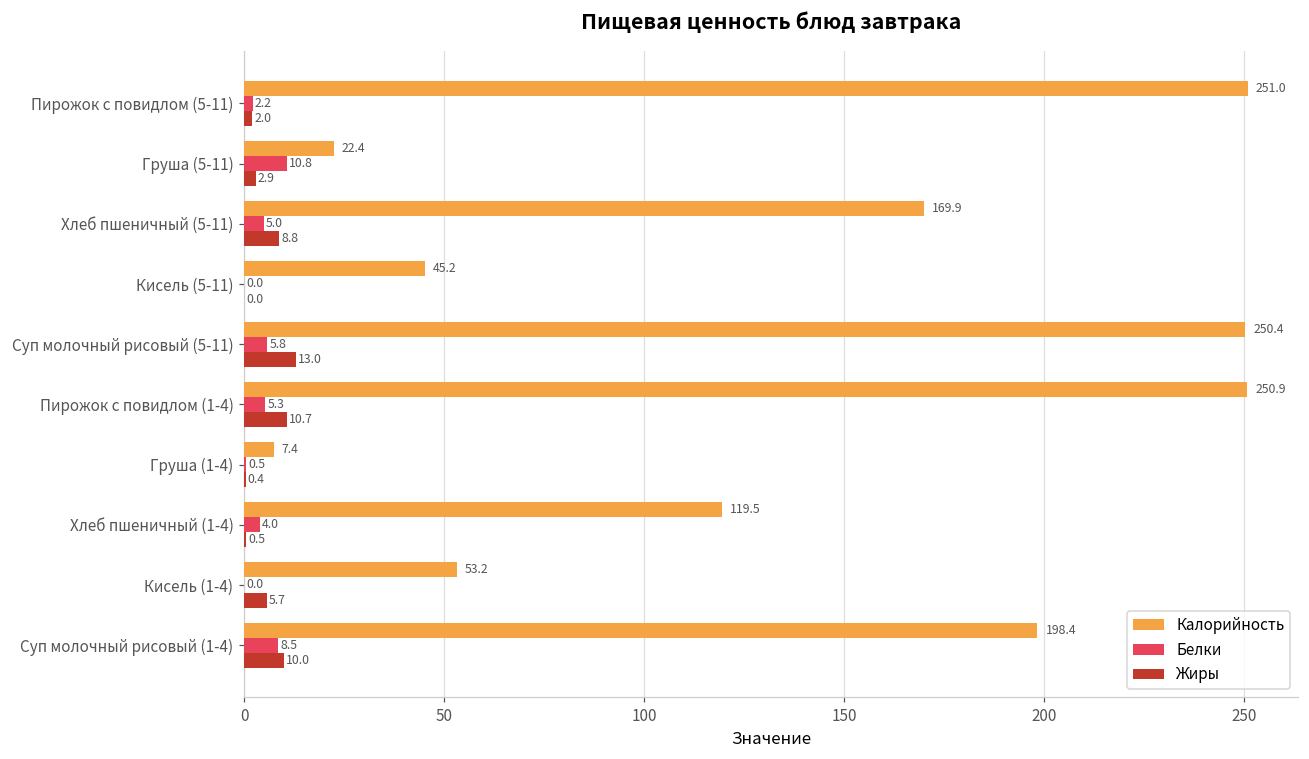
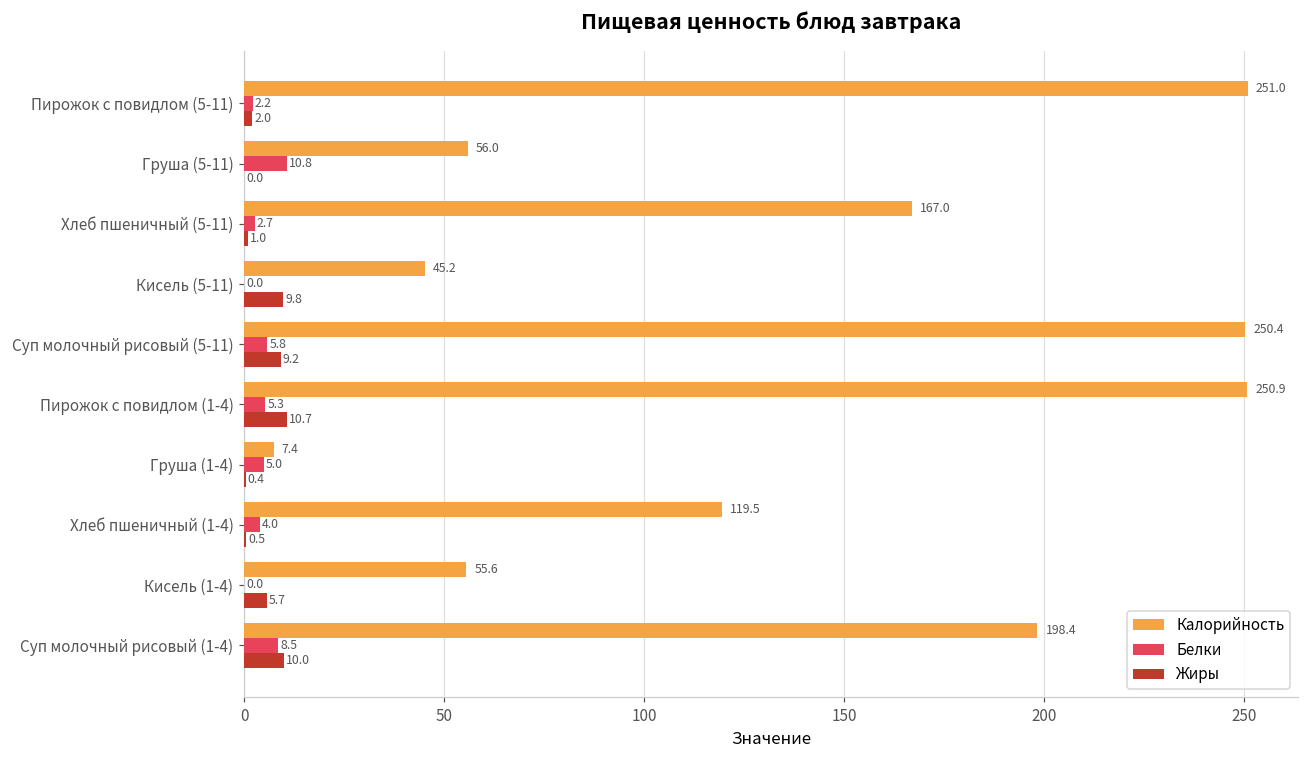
Калорийность, Груша (5-11): 22.4 -> 56.0
Жиры, Груша (5-11): 2.9 -> 0.0
Калорийность, Хлеб пшеничный (5-11): 169.9 -> 167.0
Белки, Хлеб пшеничный (5-11): 5.0 -> 2.7
Жиры, Хлеб пшеничный (5-11): 8.8 -> 1.0
Жиры, Кисель (5-11): 0.0 -> 9.8
Жиры, Суп молочный рисовый (5-11): 13.0 -> 9.2
Белки, Груша (1-4): 0.5 -> 5.0
Калорийность, Кисель (1-4): 53.2 -> 55.6
